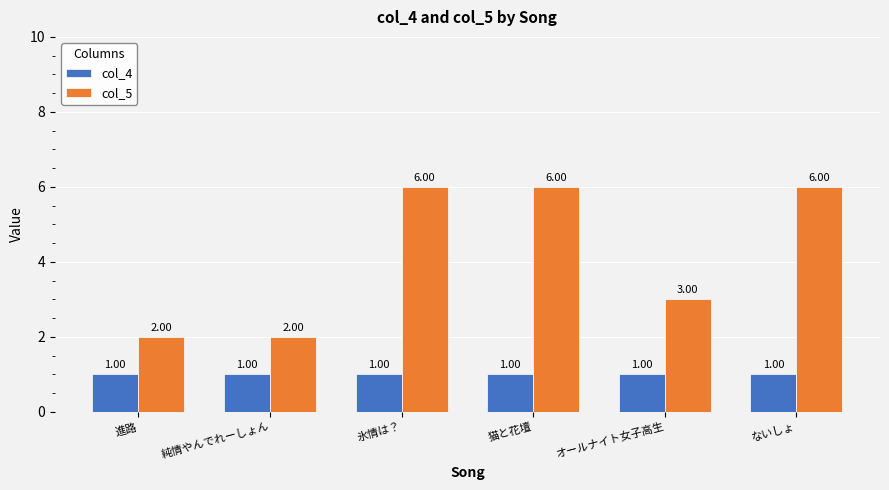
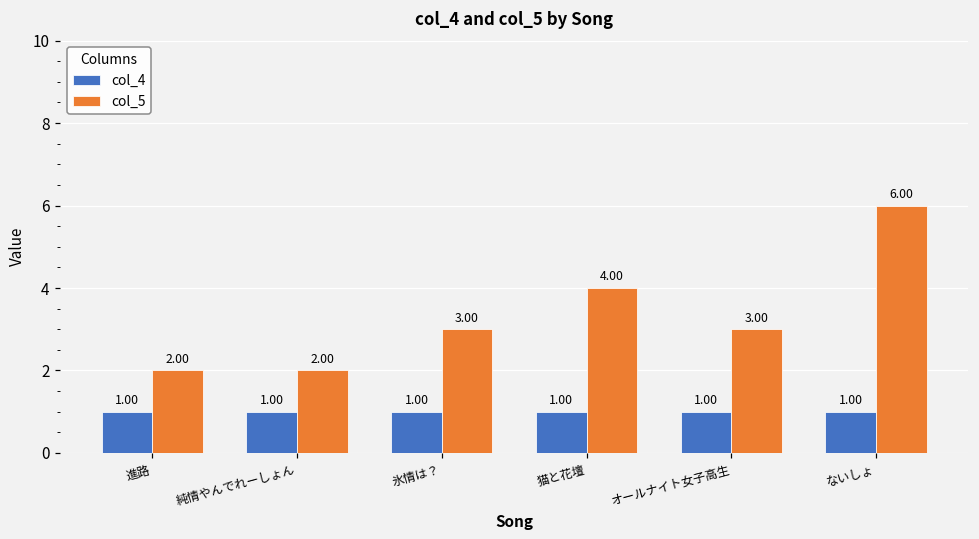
col_5, 氷情は？: 6.00 -> 3.00
col_5, 猫と花壇: 6.00 -> 4.00
